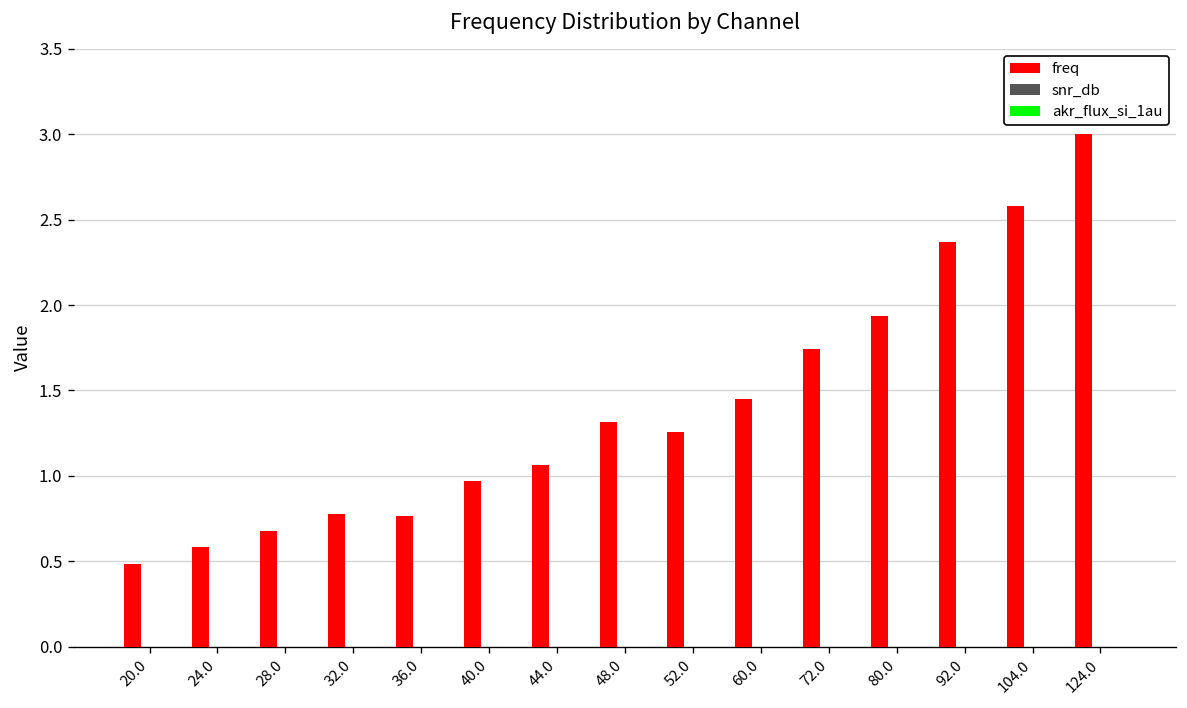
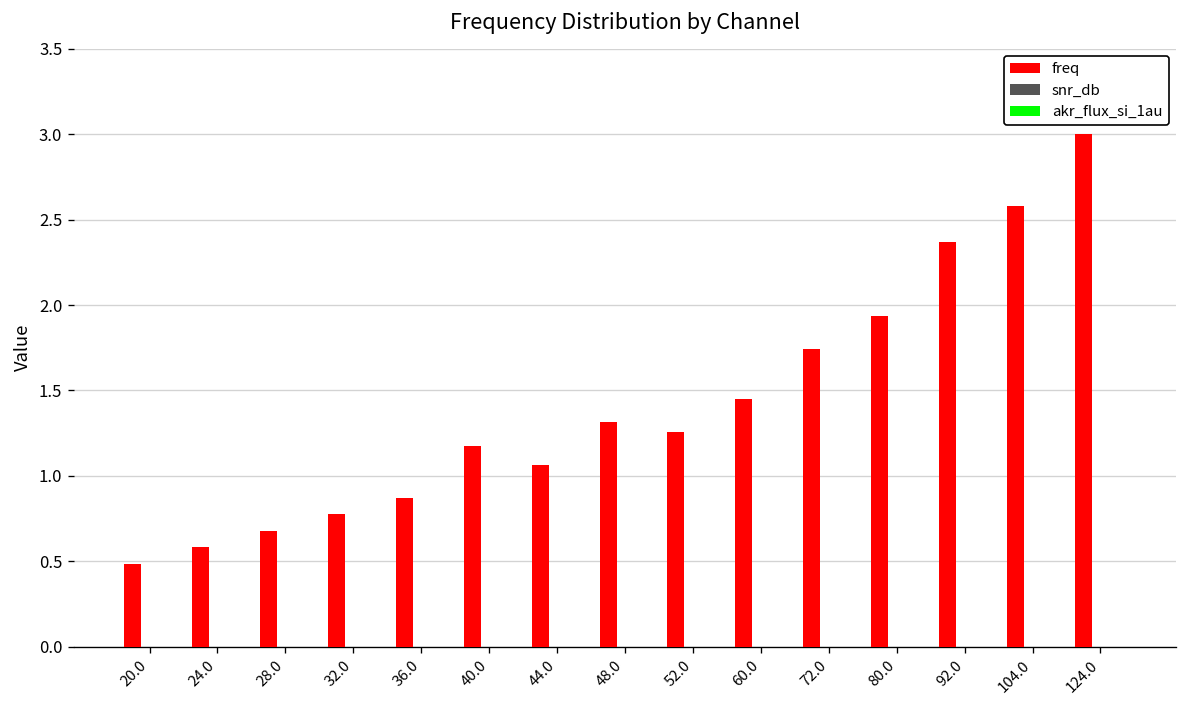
freq, 36.0: 0.77 -> 0.87
freq, 40.0: 0.97 -> 1.18
